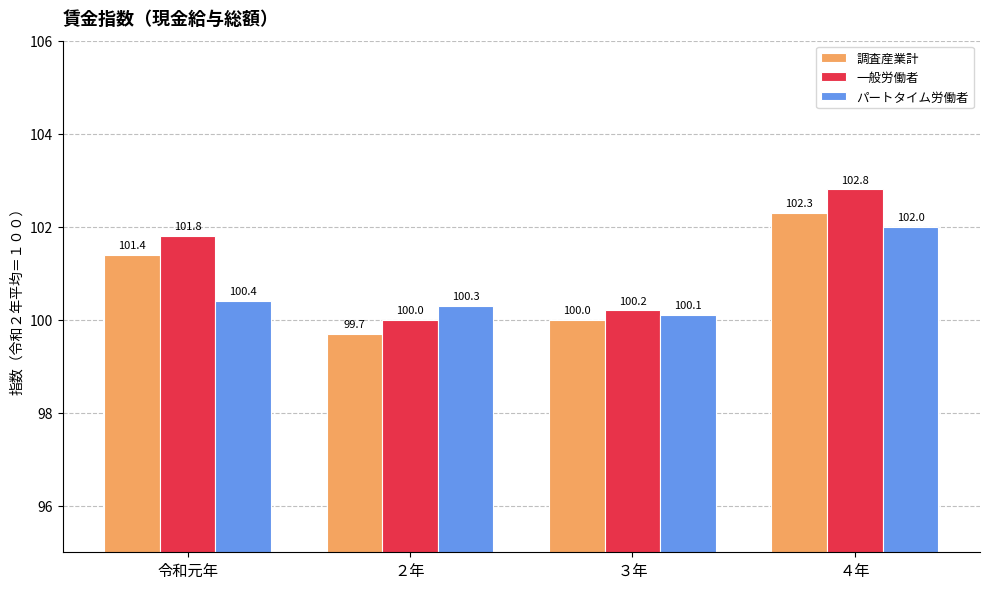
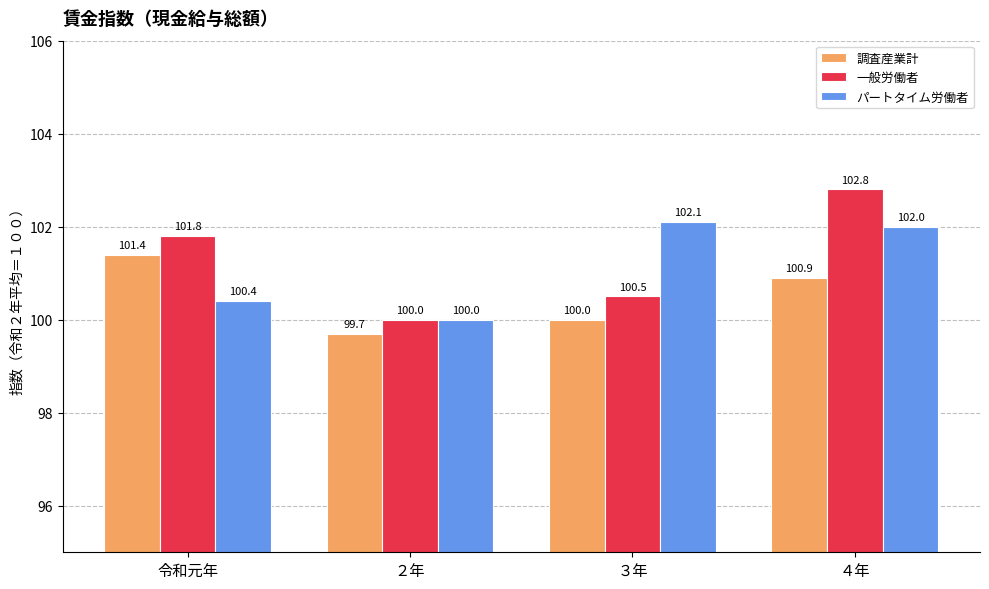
パートタイム労働者, ２年: 100.3 -> 100.0
一般労働者, ３年: 100.2 -> 100.5
パートタイム労働者, ３年: 100.1 -> 102.1
調査産業計, ４年: 102.3 -> 100.9
